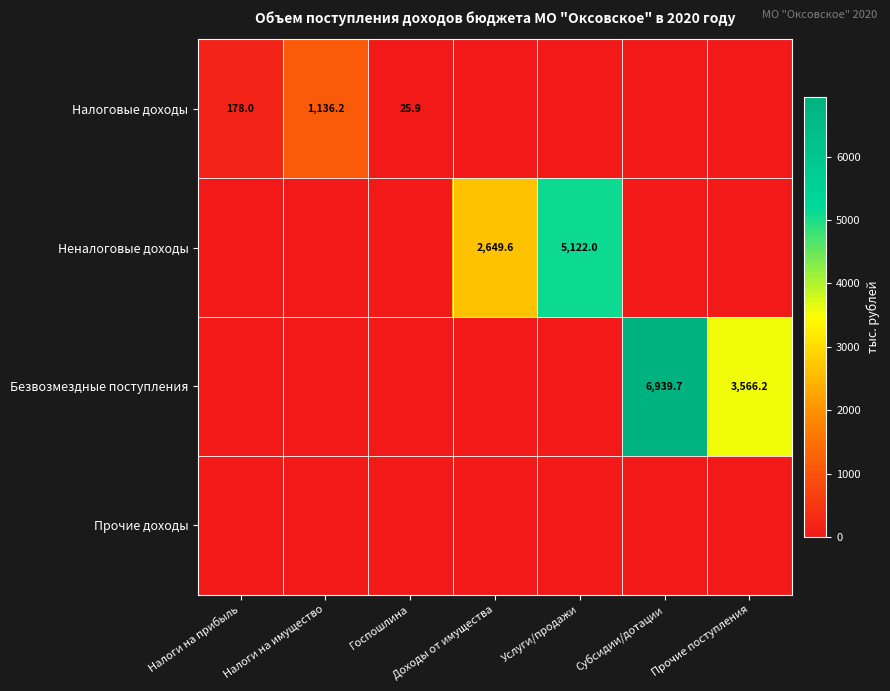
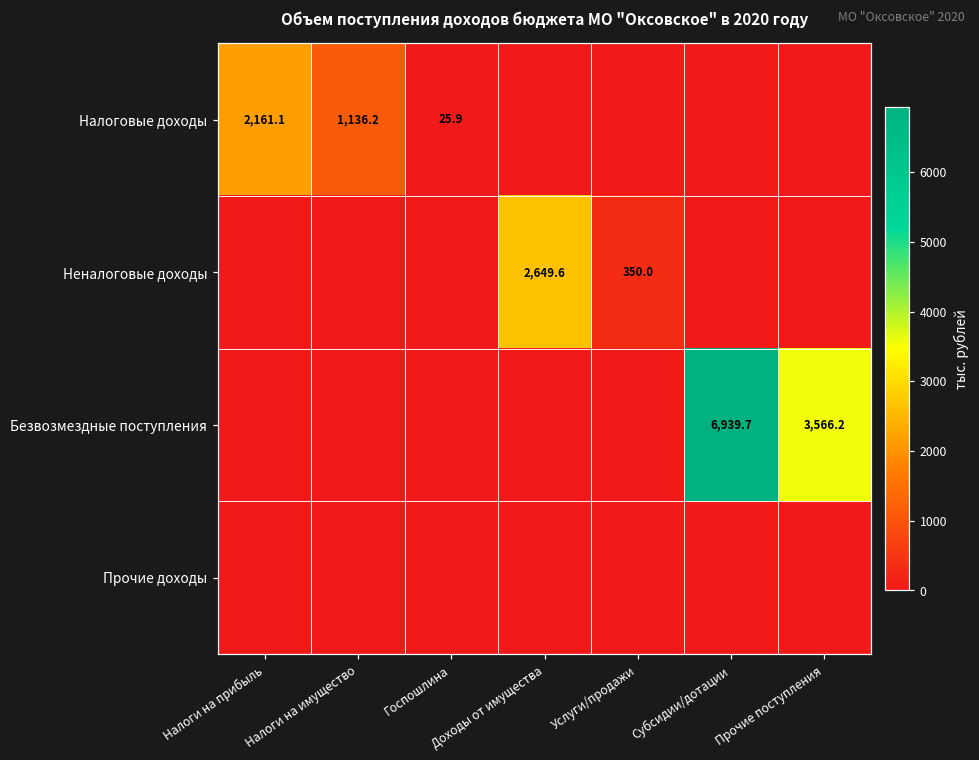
Налоговые доходы, Налоги на прибыль: 178.0 -> 2,161.1
Неналоговые доходы, Услуги/продажи: 5,122.0 -> 350.0
